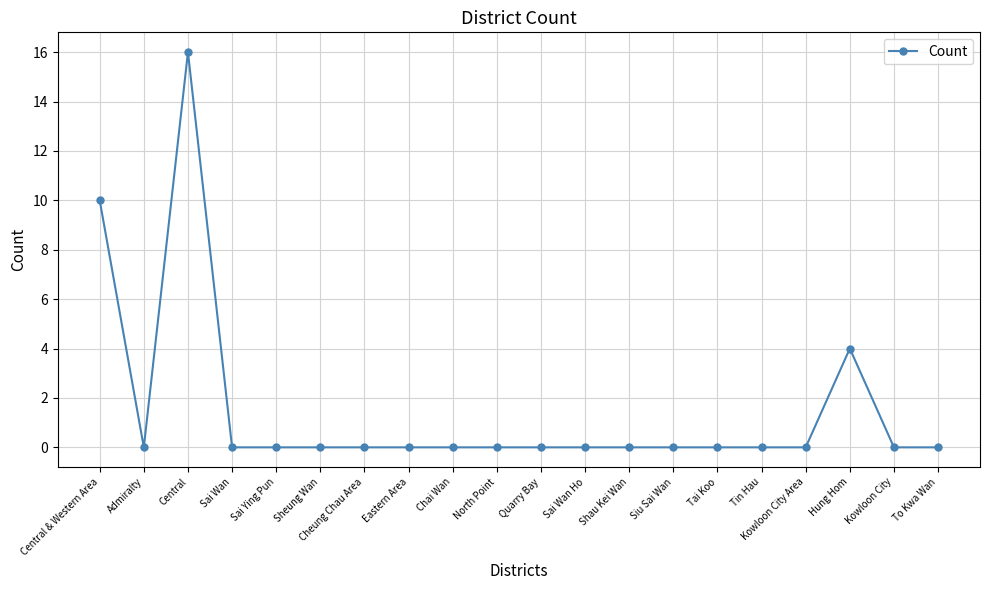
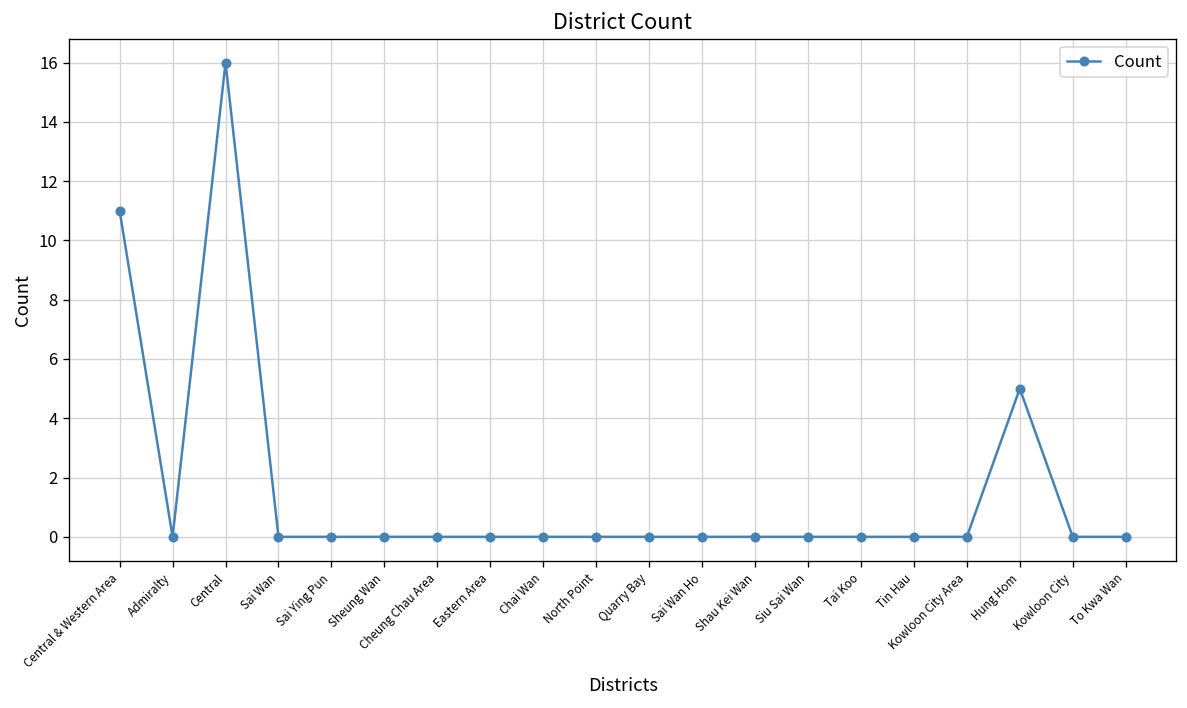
Central & Western Area: 10 -> 11
Hung Hom: 4 -> 5
